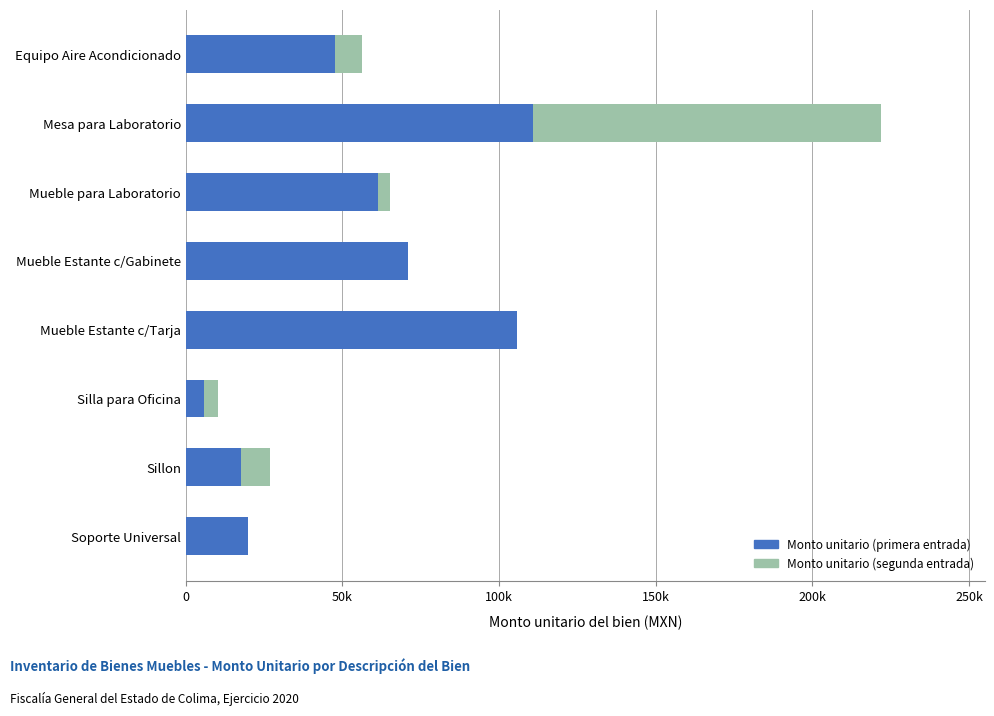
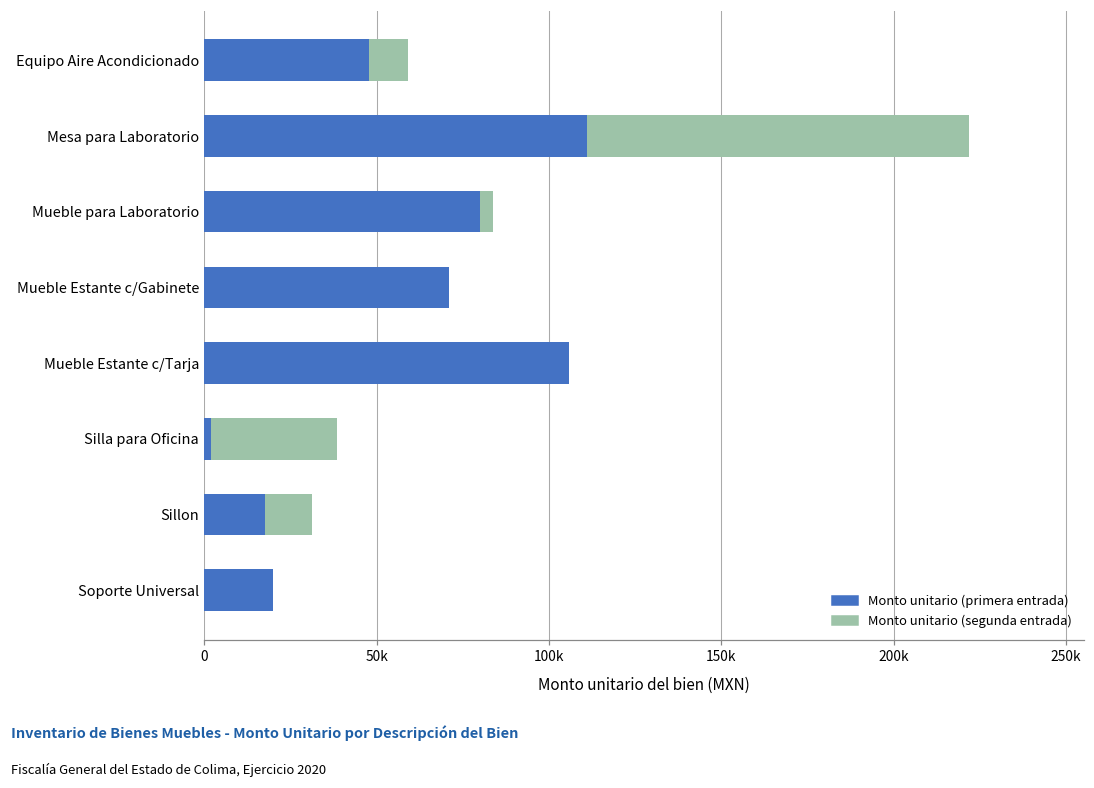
Monto unitario (segunda entrada), Equipo Aire Acondicionado: 8000 -> 11000
Monto unitario (primera entrada), Mueble para Laboratorio: 61000 -> 80000
Monto unitario (primera entrada), Silla para Oficina: 6000 -> 2000
Monto unitario (segunda entrada), Silla para Oficina: 5000 -> 37000
Monto unitario (segunda entrada), Sillon: 9000 -> 14000
